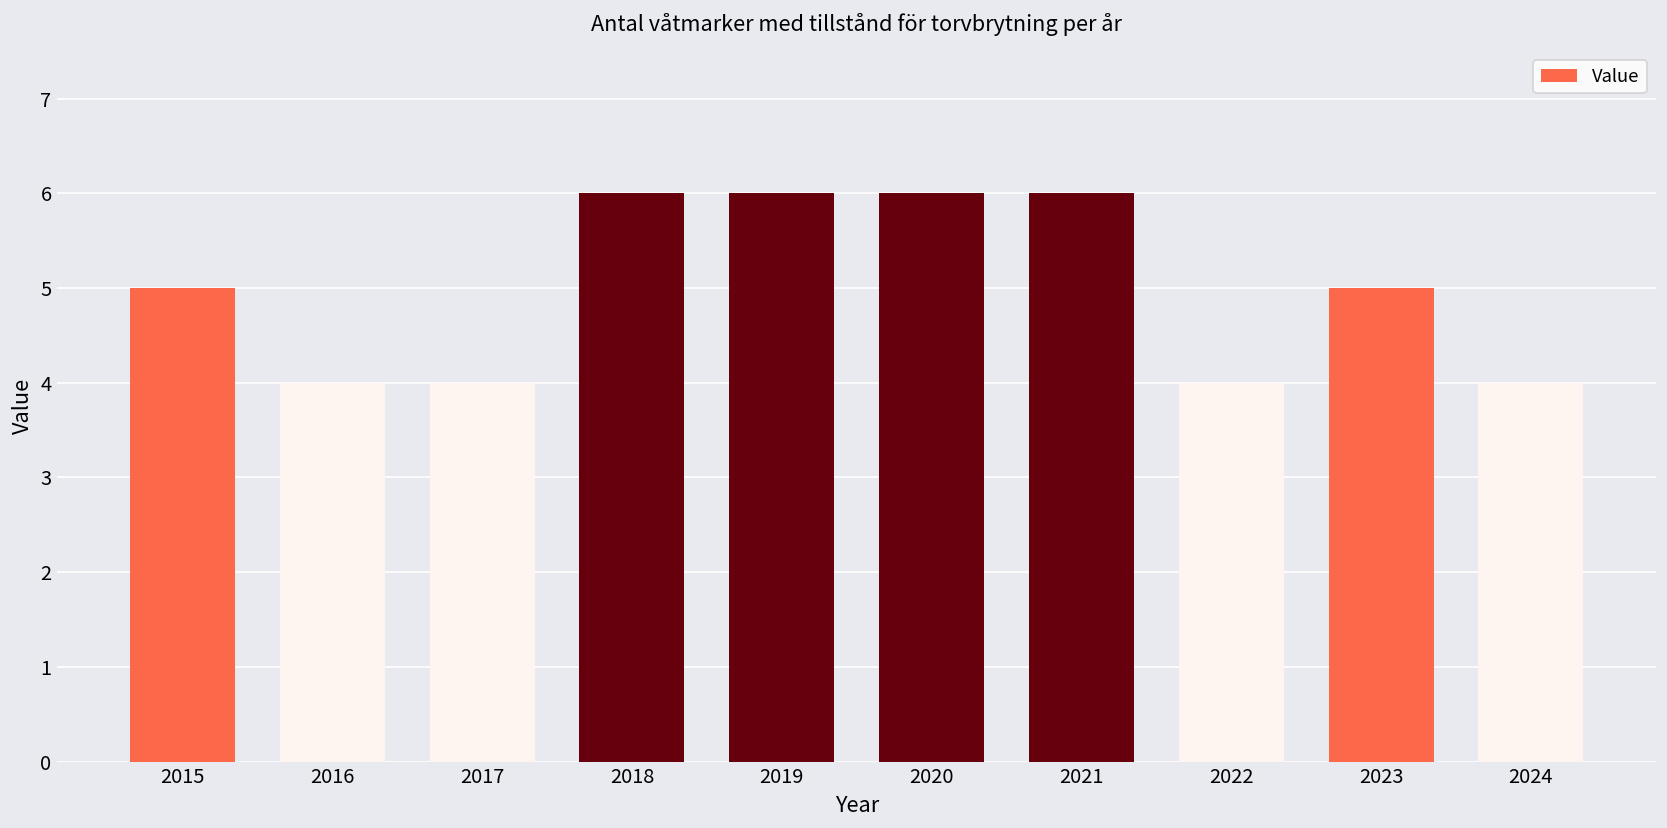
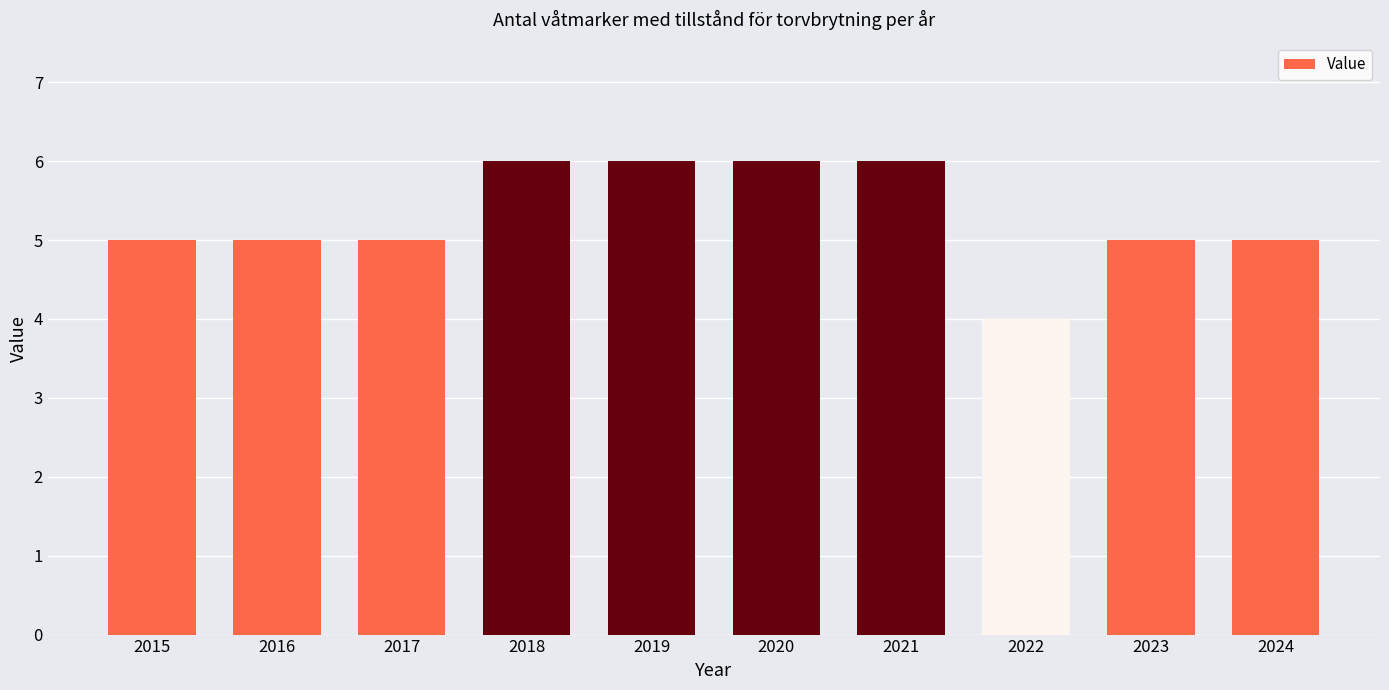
2016: 4 -> 5
2017: 4 -> 5
2024: 4 -> 5
